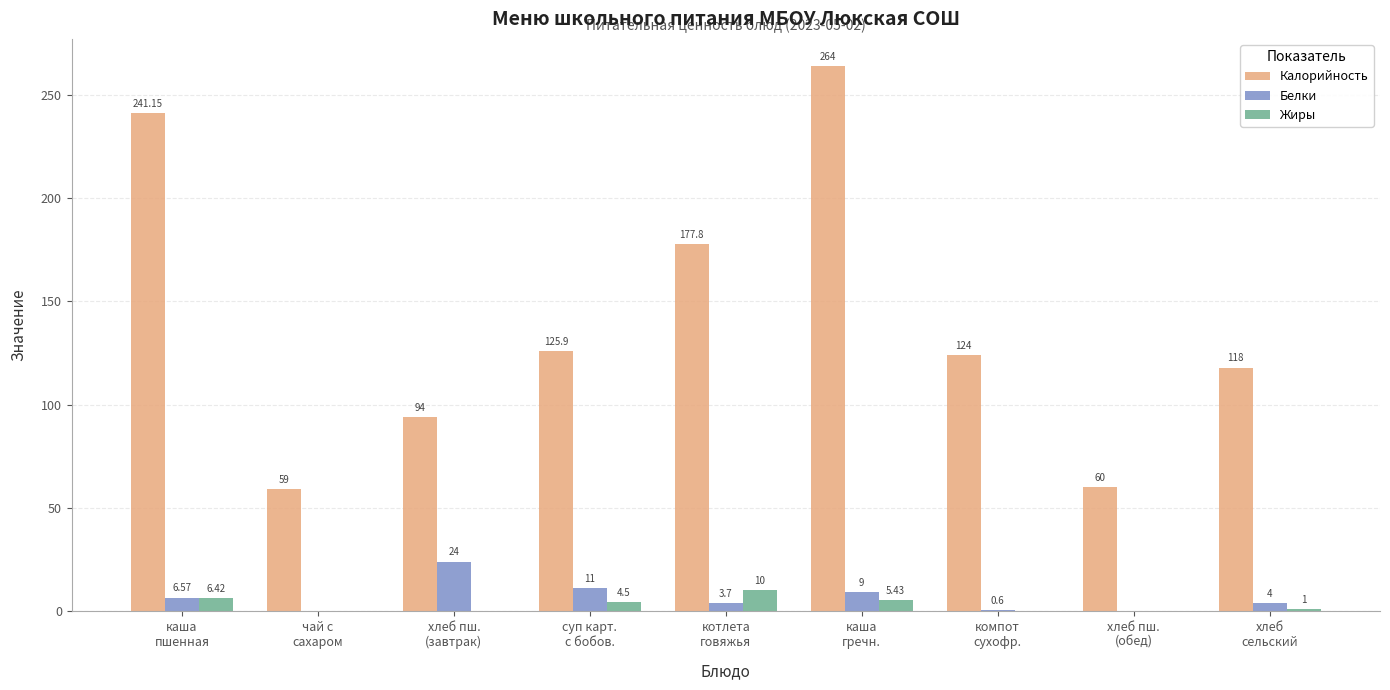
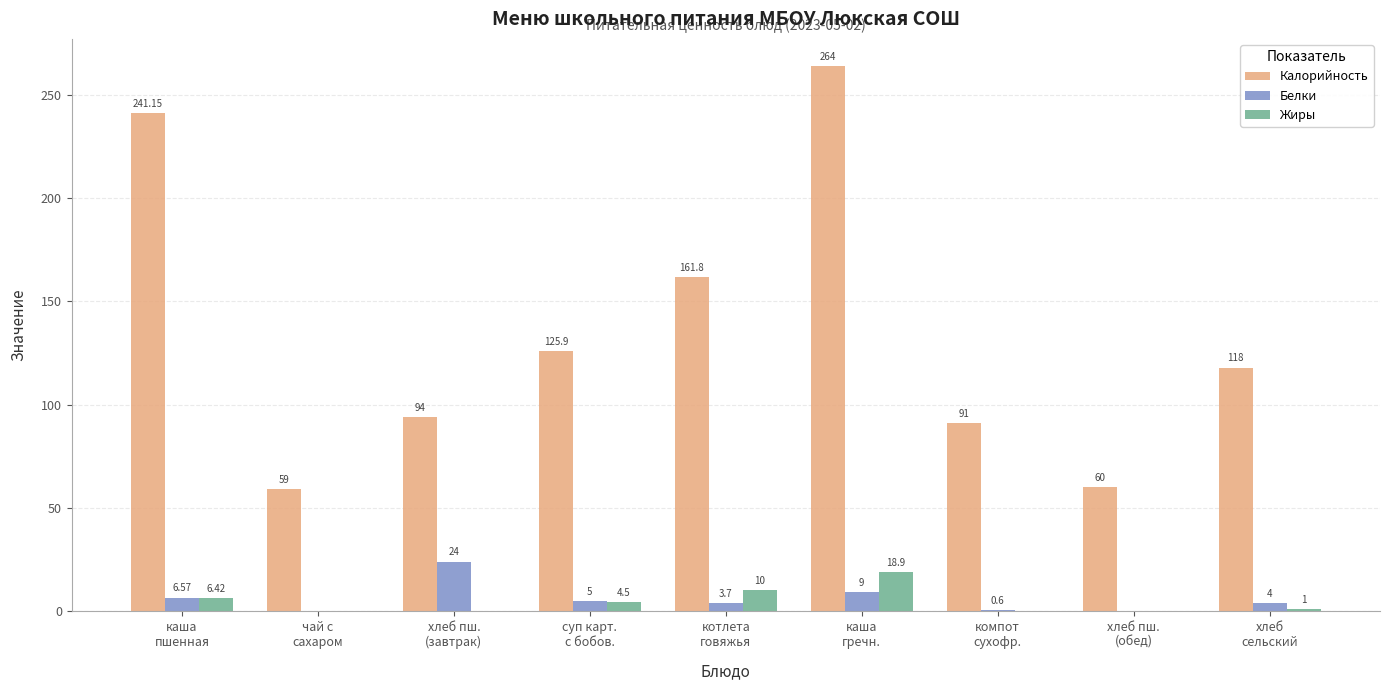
Белки, суп карт. с бобов.: 11 -> 5
Калорийность, котлета говяжья: 177.8 -> 161.8
Жиры, каша гречн.: 5.43 -> 18.9
Калорийность, компот сухофр.: 124 -> 91
